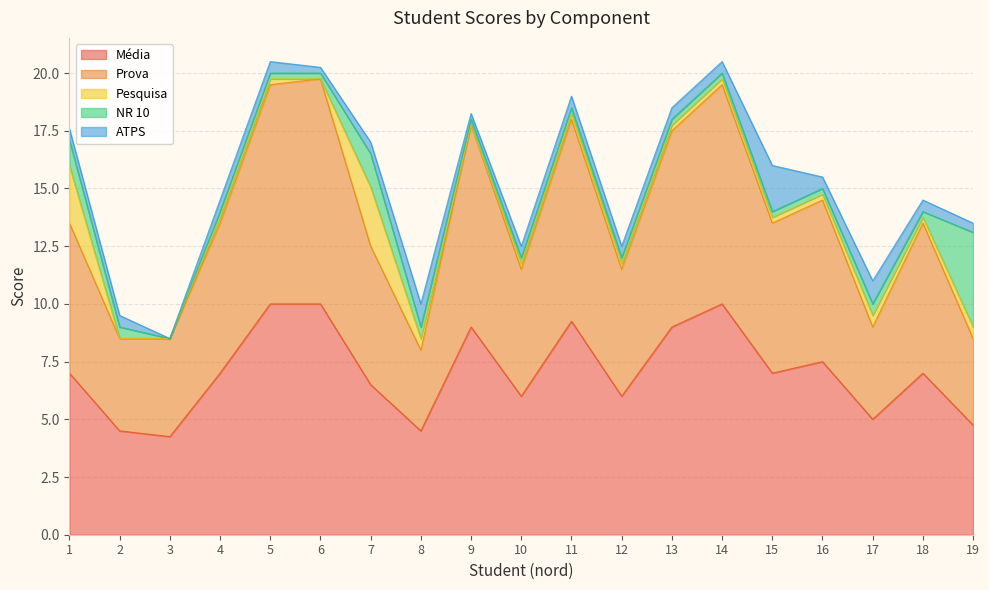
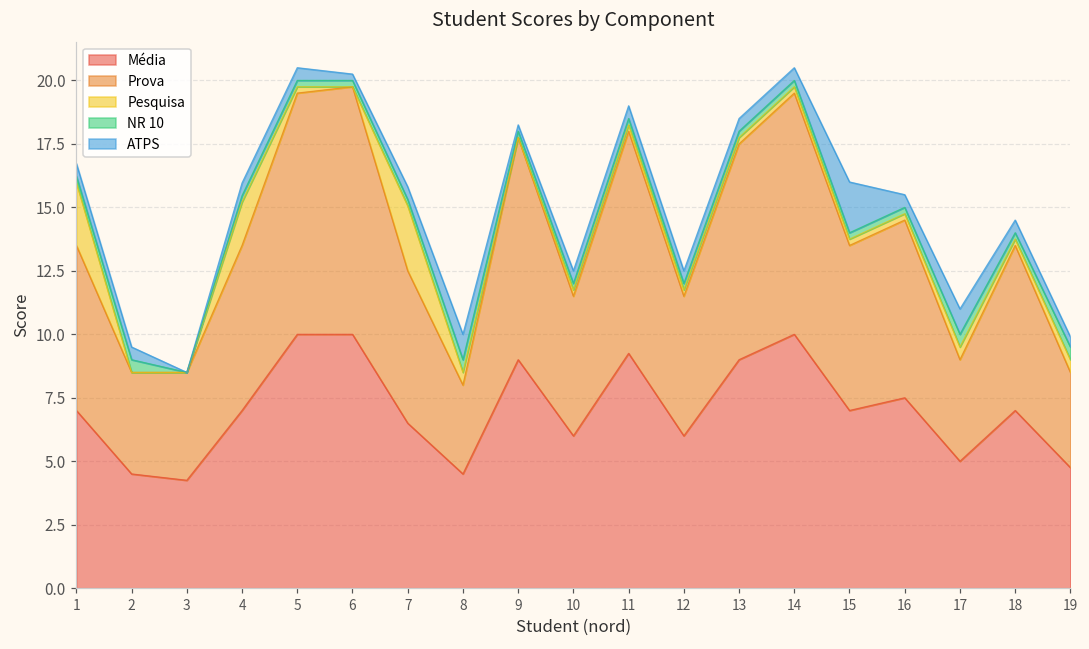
NR 10, 1: 1.1 -> 0.3
Pesquisa, 4: 0.3 -> 1.7
NR 10, 7: 1.5 -> 0.3
NR 10, 19: 4.1 -> 0.5
